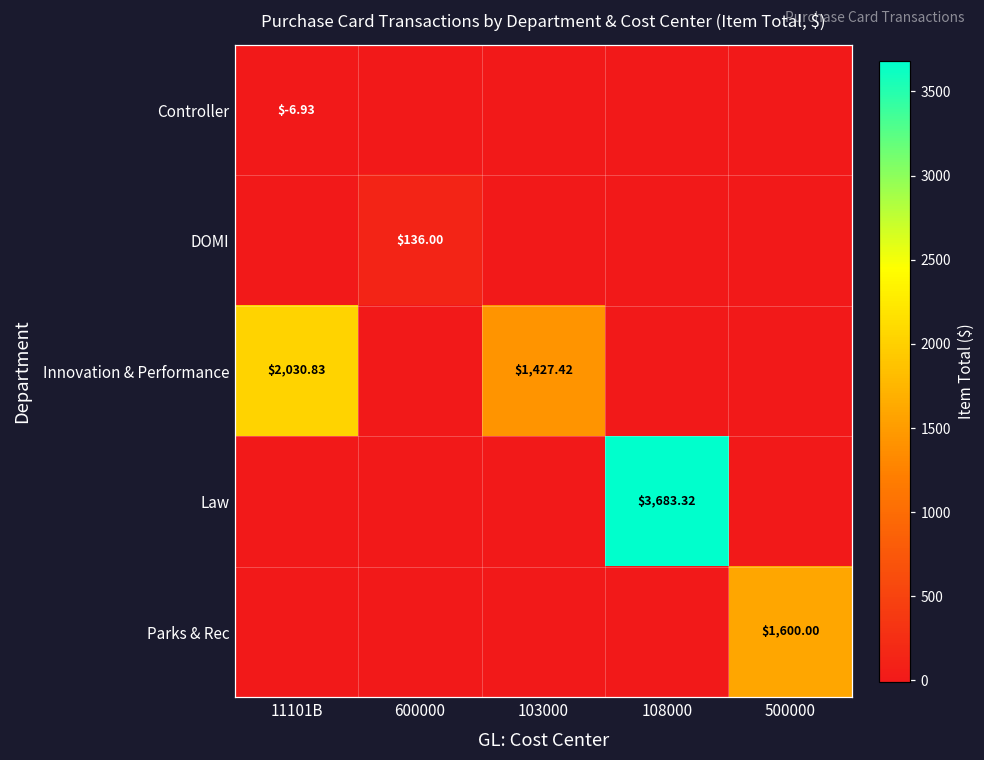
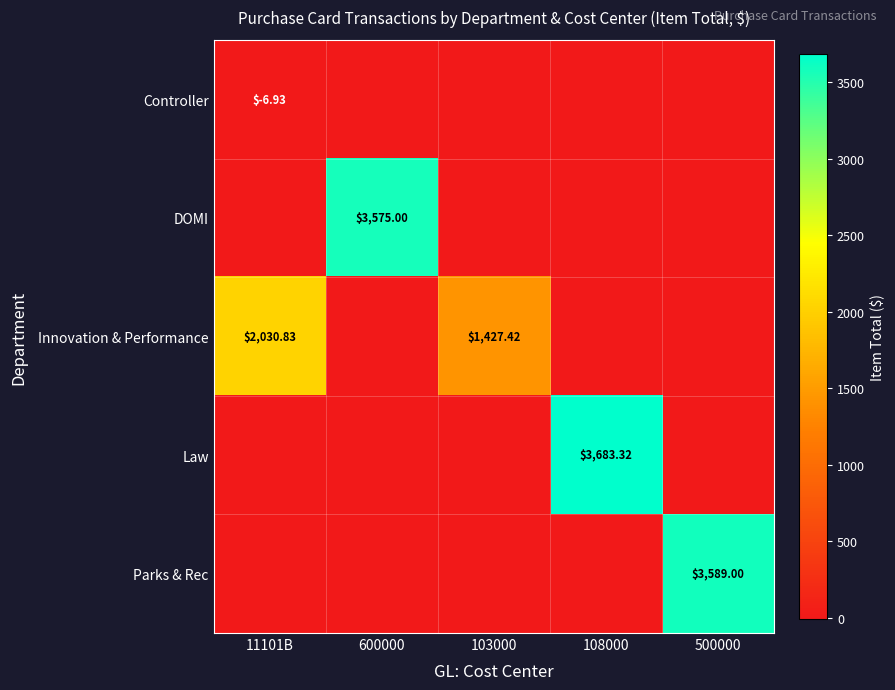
DOMI, 600000: $136.00 -> $3,575.00
Parks & Rec, 500000: $1,600.00 -> $3,589.00
